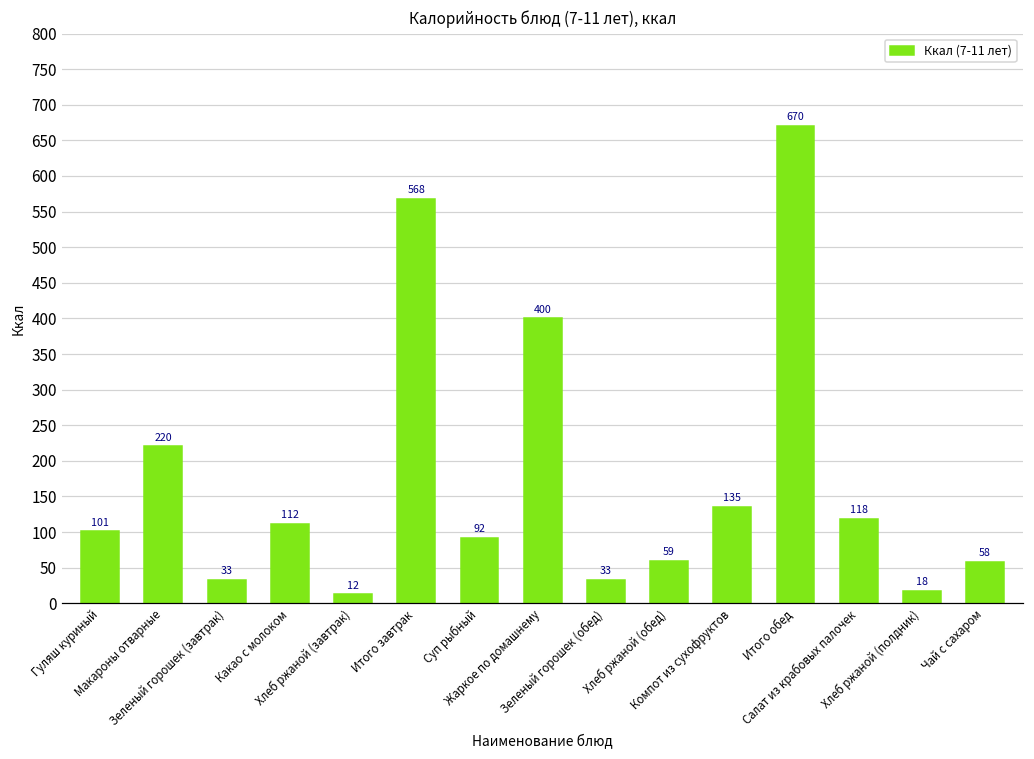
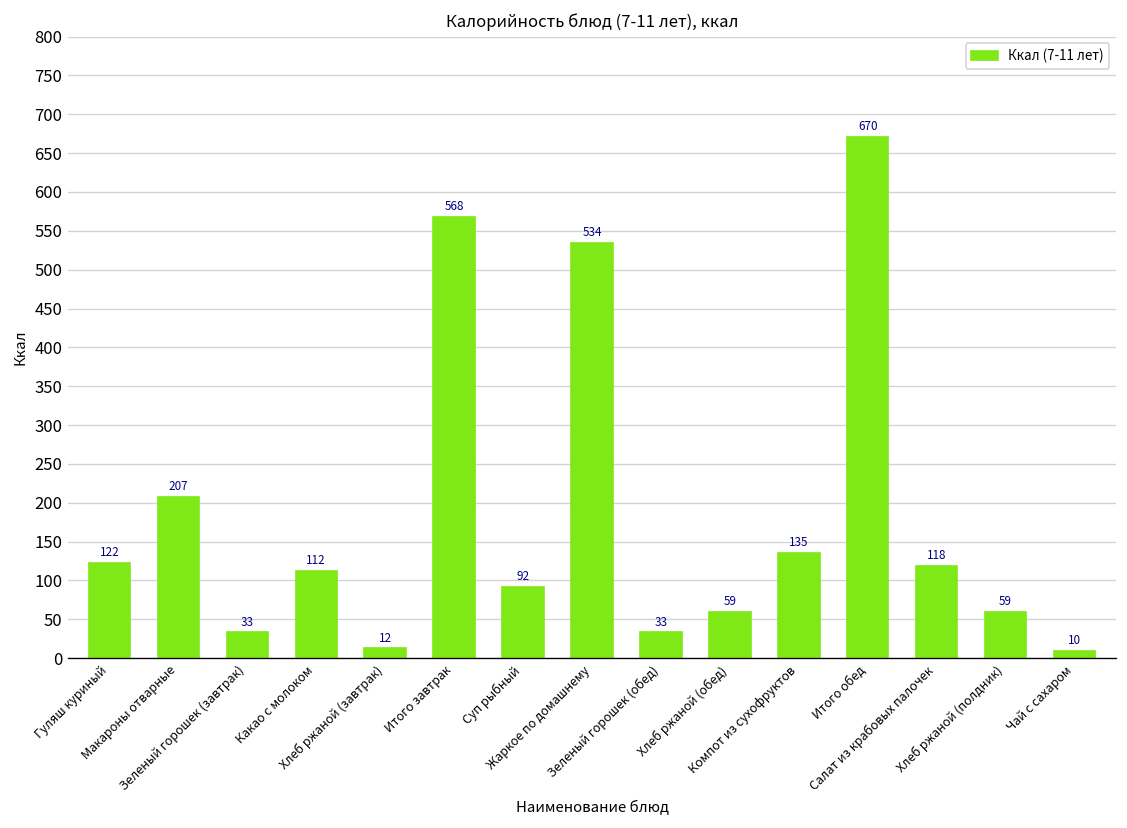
Гуляш куриный: 101 -> 122
Макароны отварные: 220 -> 207
Жаркое по домашнему: 400 -> 534
Хлеб ржаной (полдник): 18 -> 59
Чай с сахаром: 58 -> 10
